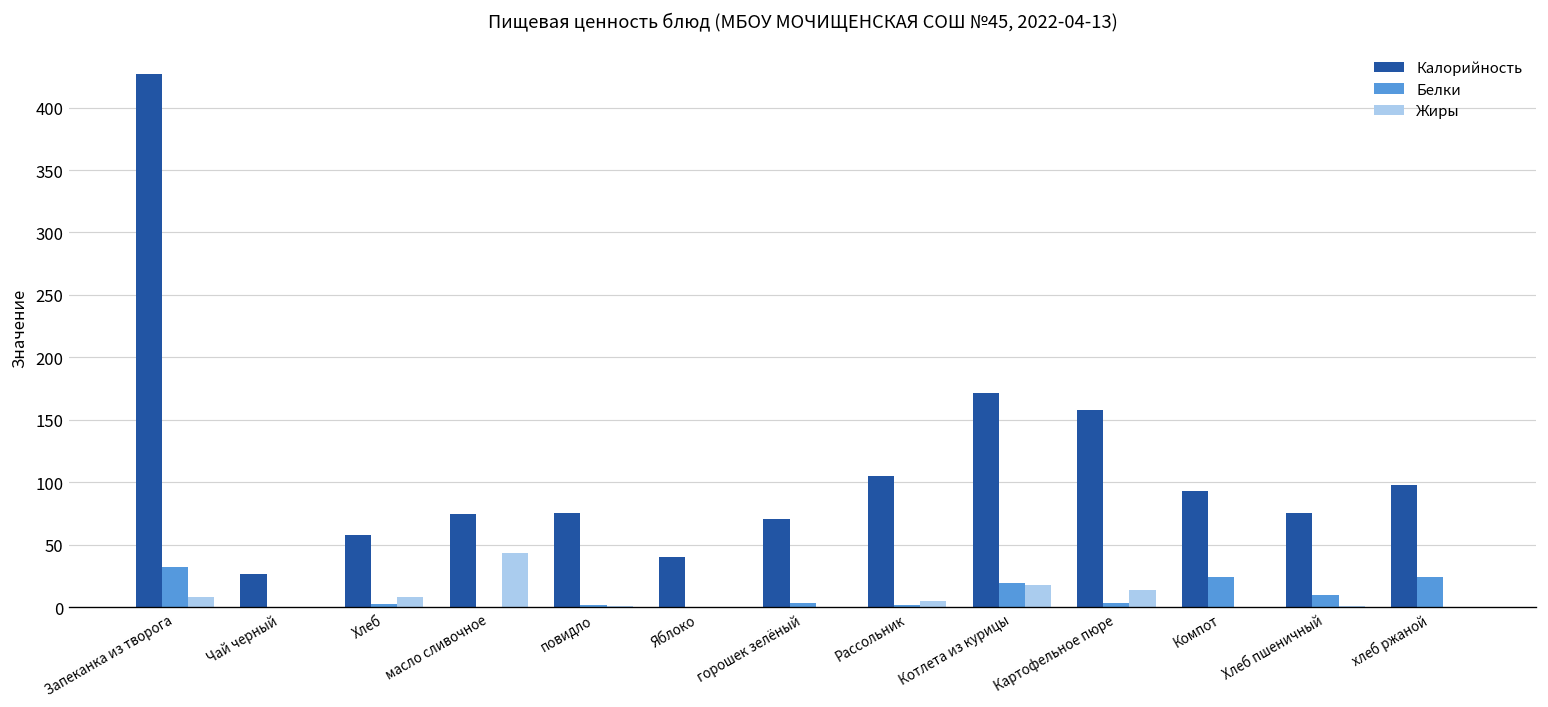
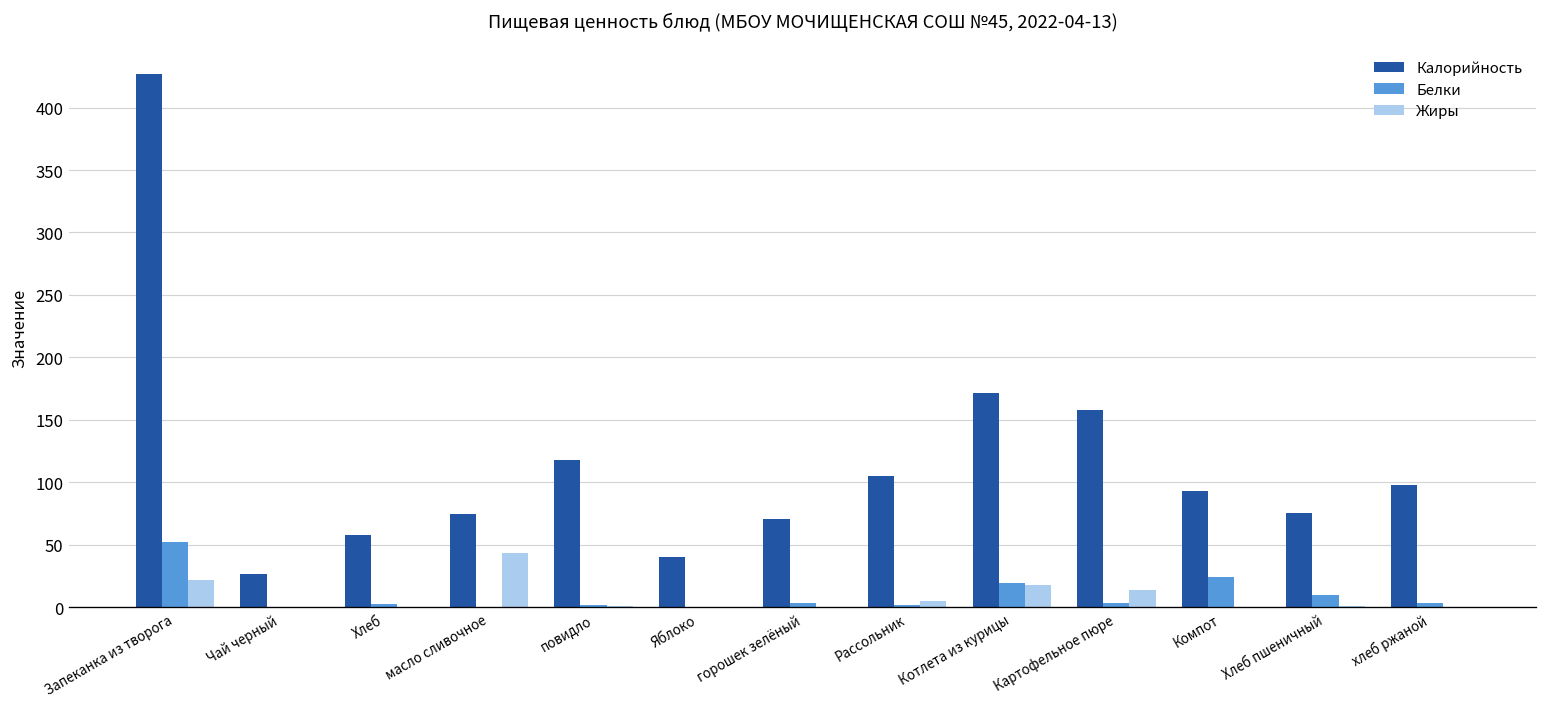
Белки, Запеканка из творога: 32 -> 52
Жиры, Запеканка из творога: 8 -> 22
Жиры, Хлеб: 8 -> 0
Калорийность, повидло: 75 -> 118
Белки, хлеб ржаной: 24 -> 3
